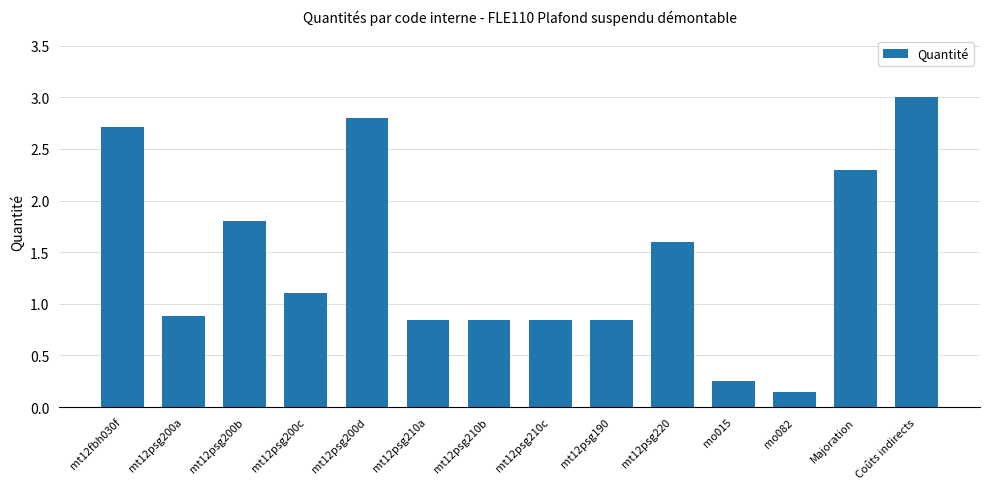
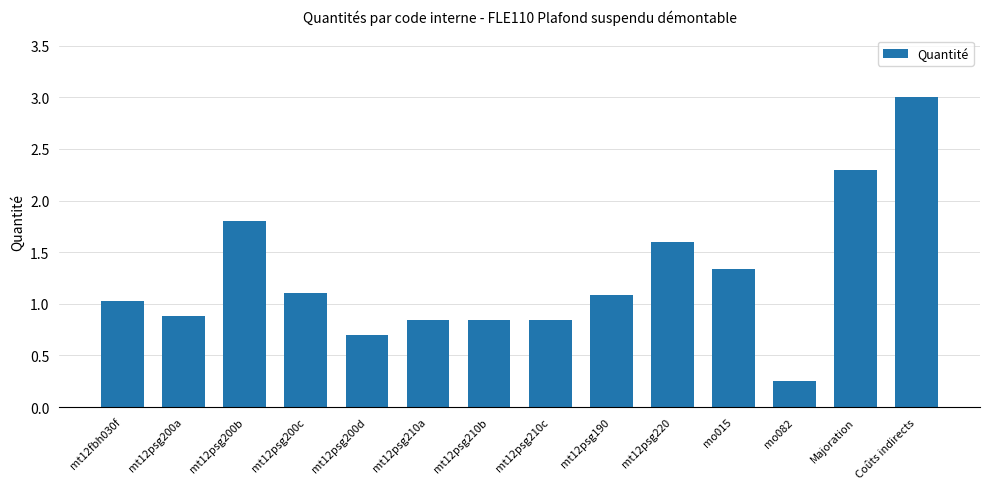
mt12fbh030f: 2.71 -> 1.03
mt12psg200d: 2.8 -> 0.7
mt12psg190: 0.84 -> 1.09
mo015: 0.25 -> 1.34
mo082: 0.15 -> 0.25
